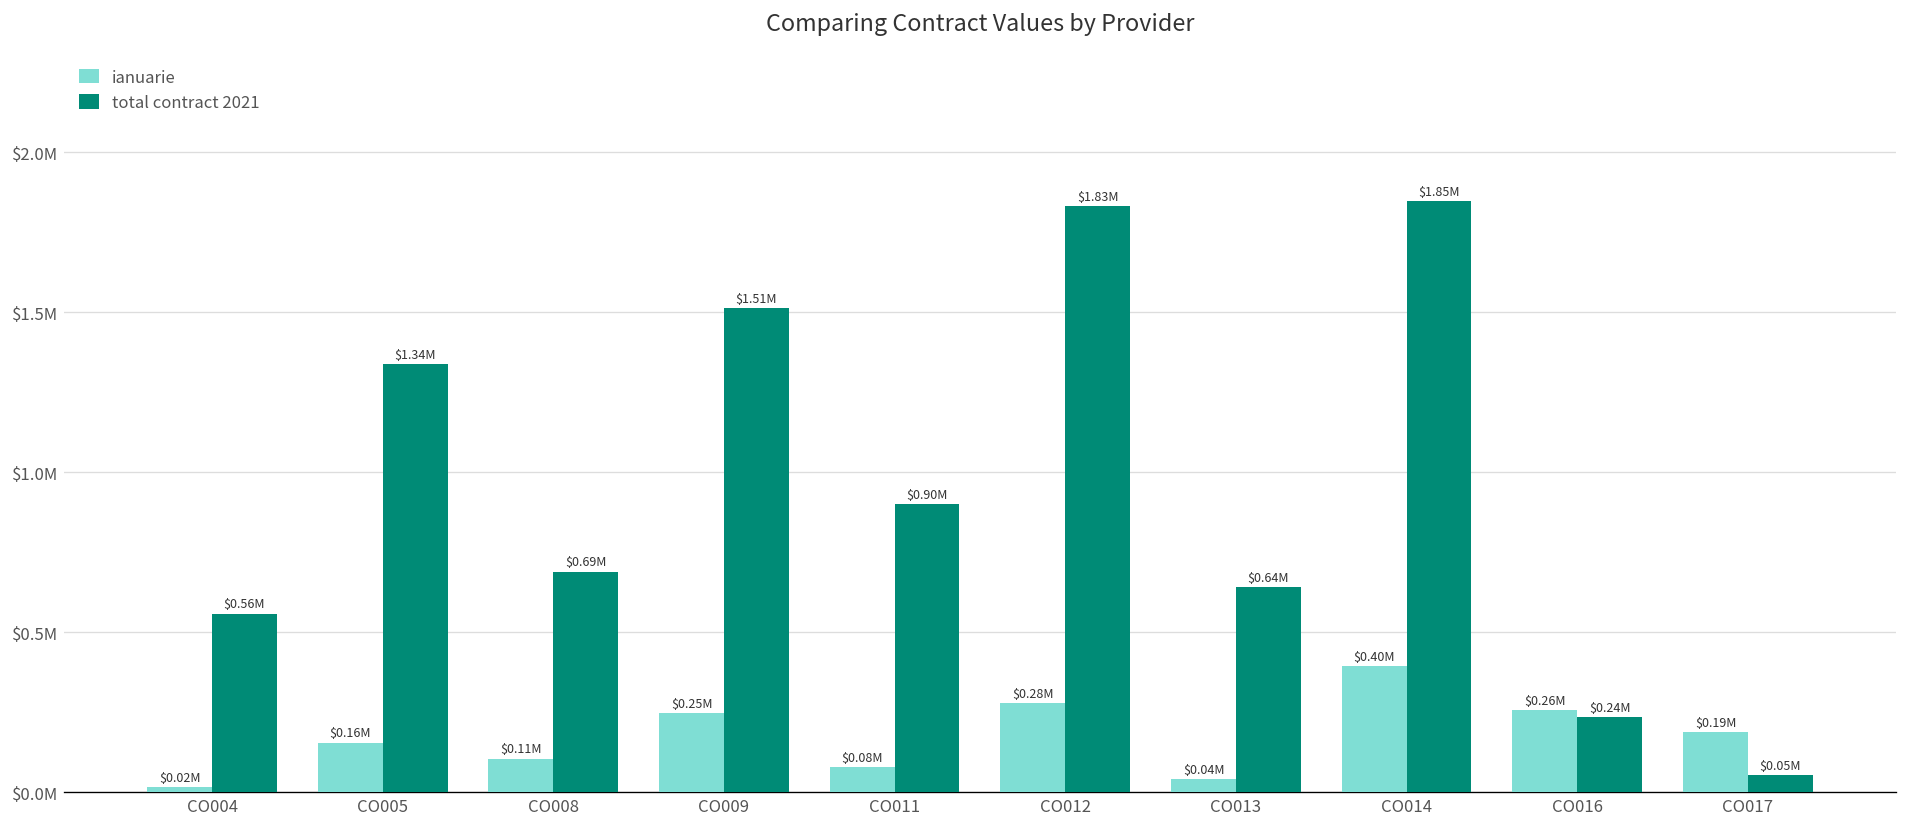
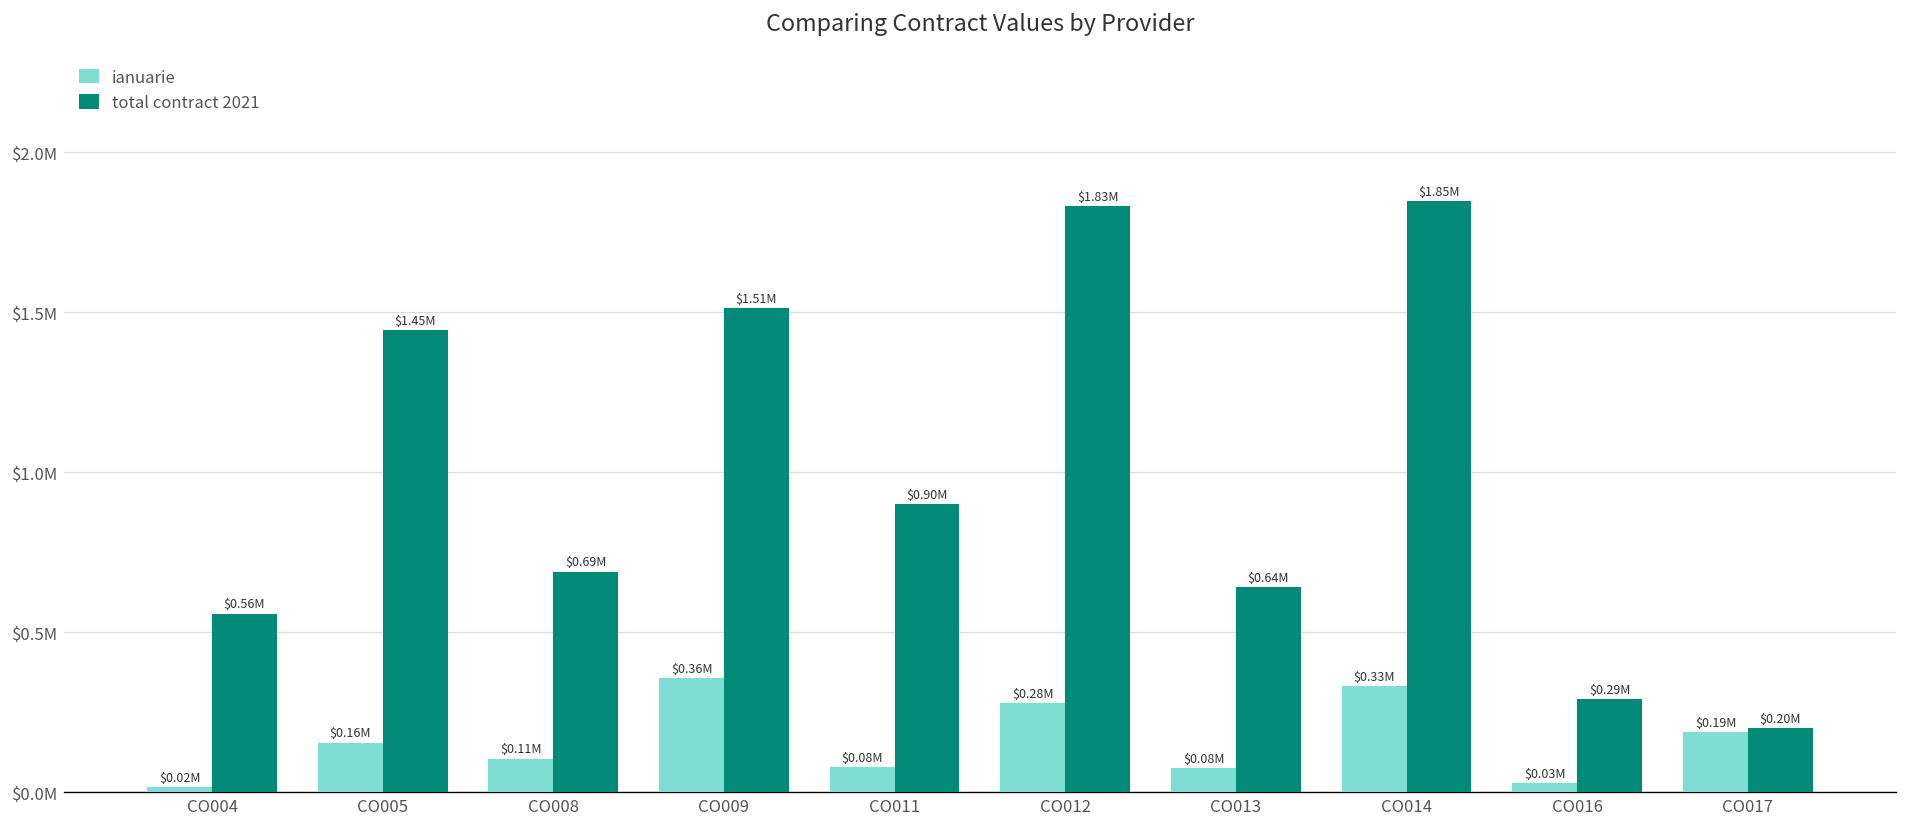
total contract 2021, CO005: $1.34M -> $1.45M
ianuarie, CO009: $0.25M -> $0.36M
ianuarie, CO013: $0.04M -> $0.08M
ianuarie, CO014: $0.40M -> $0.33M
ianuarie, CO016: $0.26M -> $0.03M
total contract 2021, CO016: $0.24M -> $0.29M
total contract 2021, CO017: $0.05M -> $0.20M
